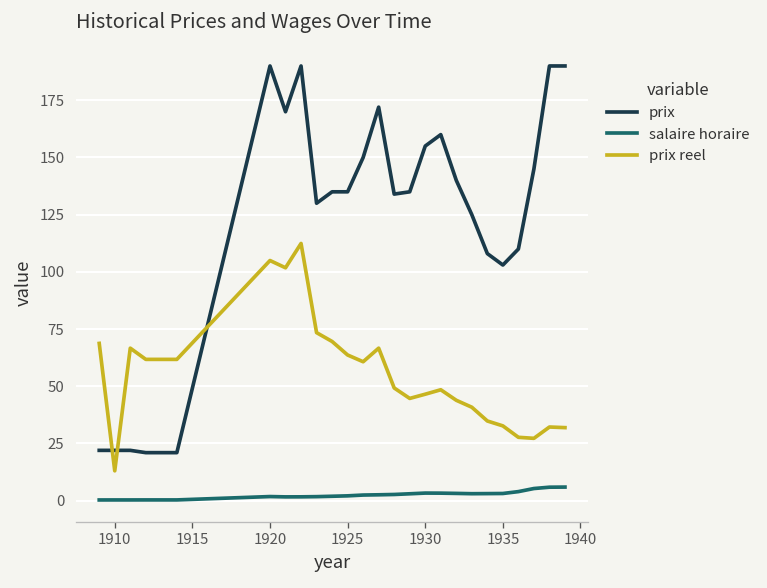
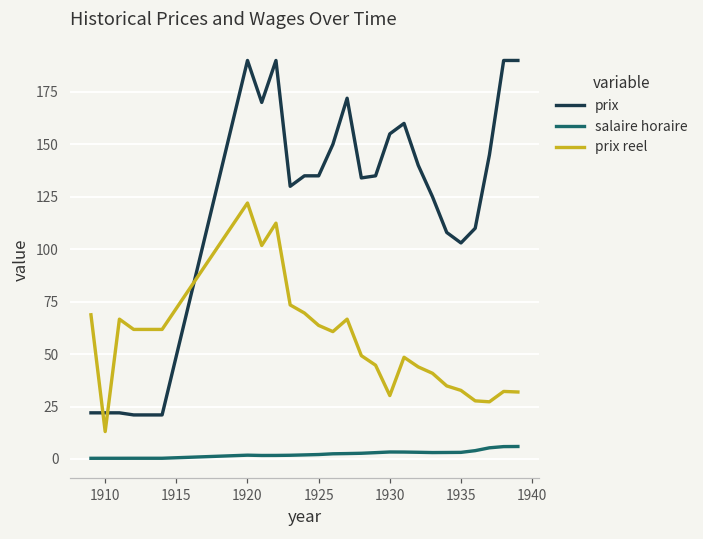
prix reel, 1920: 105 -> 122
prix reel, 1930: 47 -> 30
